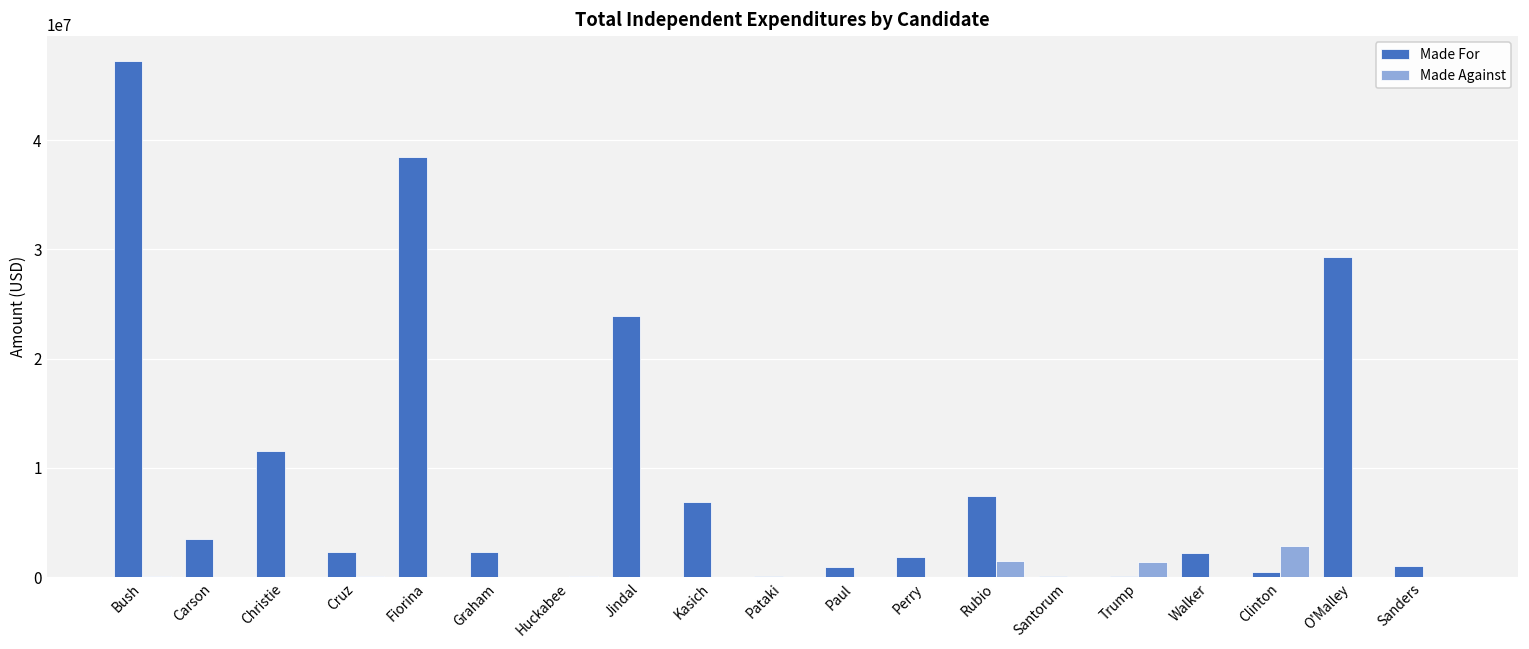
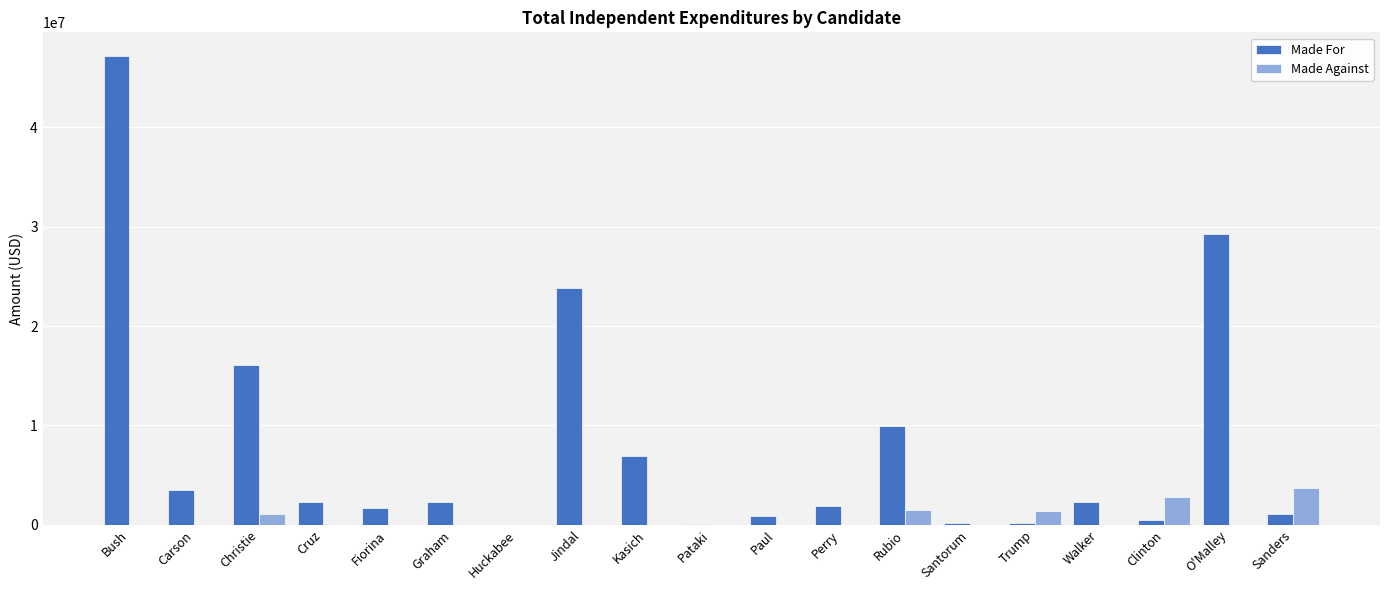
Made For, Christie: 12000000 -> 16000000
Made Against, Christie: 0 -> 1000000
Made For, Fiorina: 38000000 -> 2000000
Made For, Rubio: 7000000 -> 10000000
Made Against, Sanders: 0 -> 4000000
